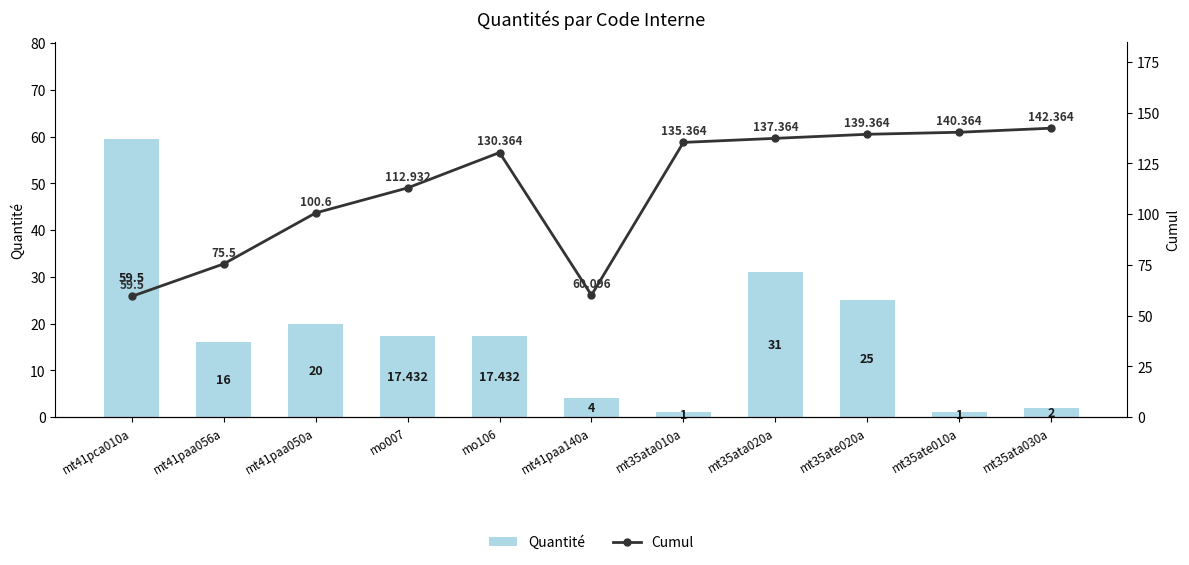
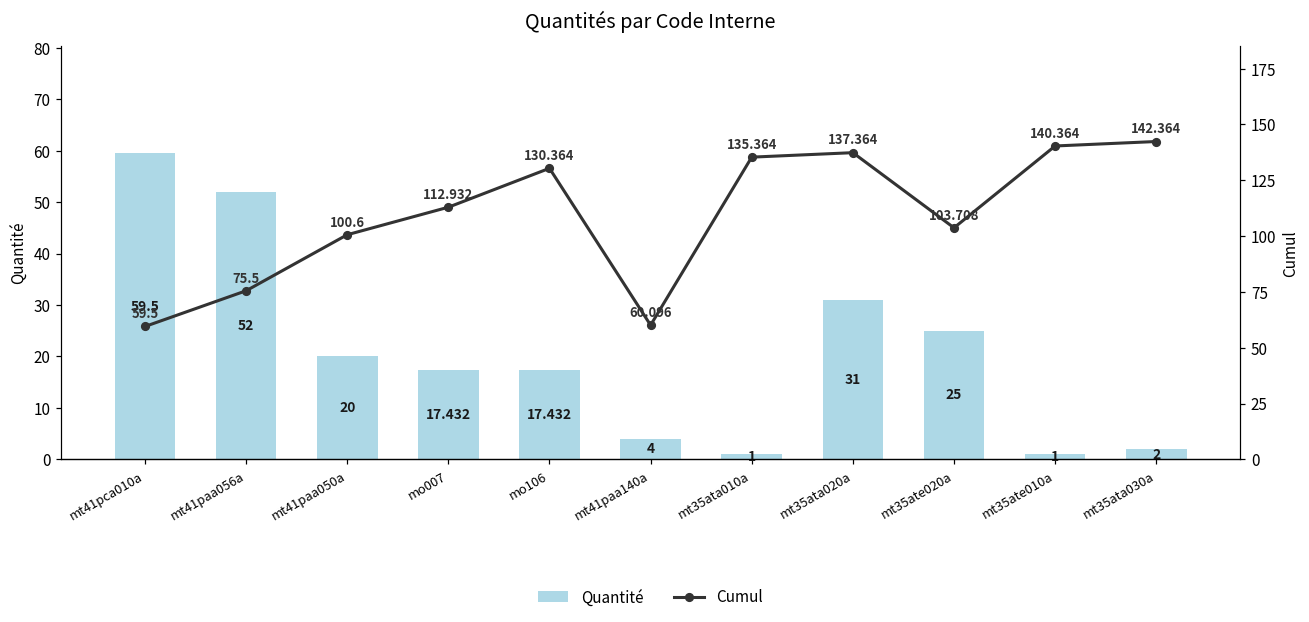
Quantité, mt41paa056a: 16 -> 52
Cumul, mt35ate020a: 139.364 -> 103.708
